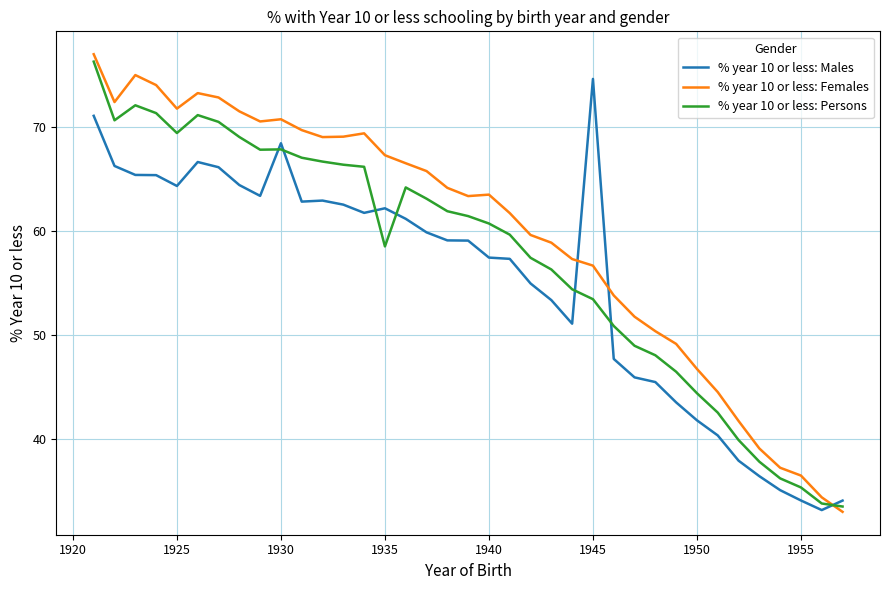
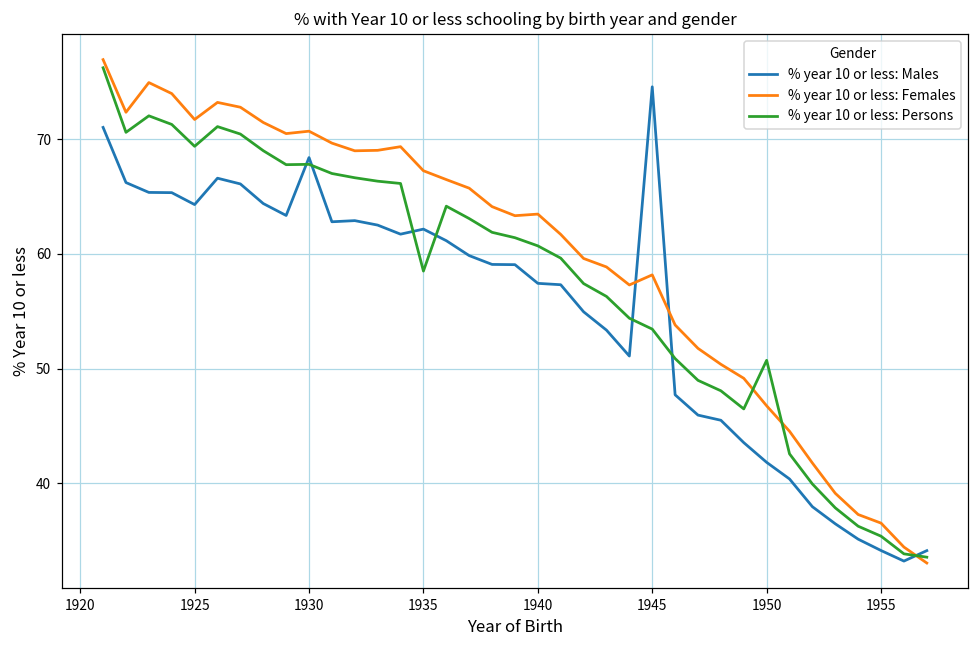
% year 10 or less: Females, 1945: 56.7 -> 58.2
% year 10 or less: Persons, 1950: 44.4 -> 50.7
